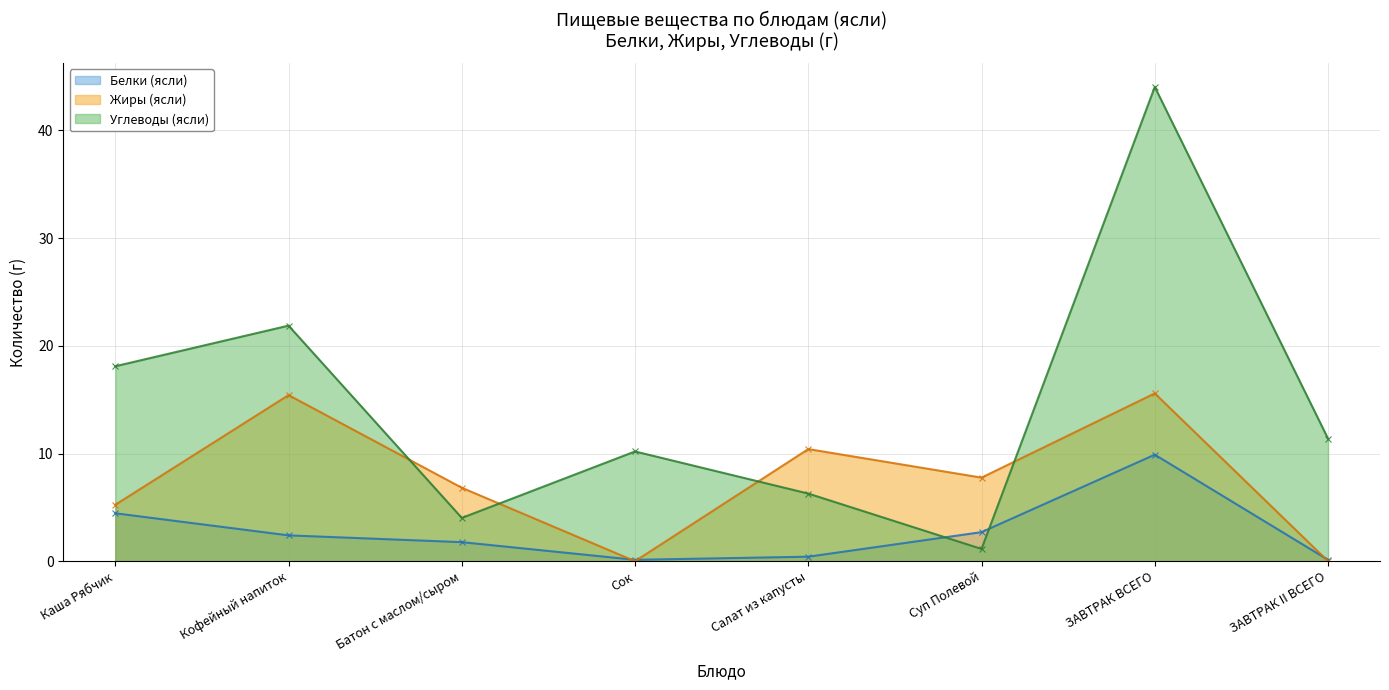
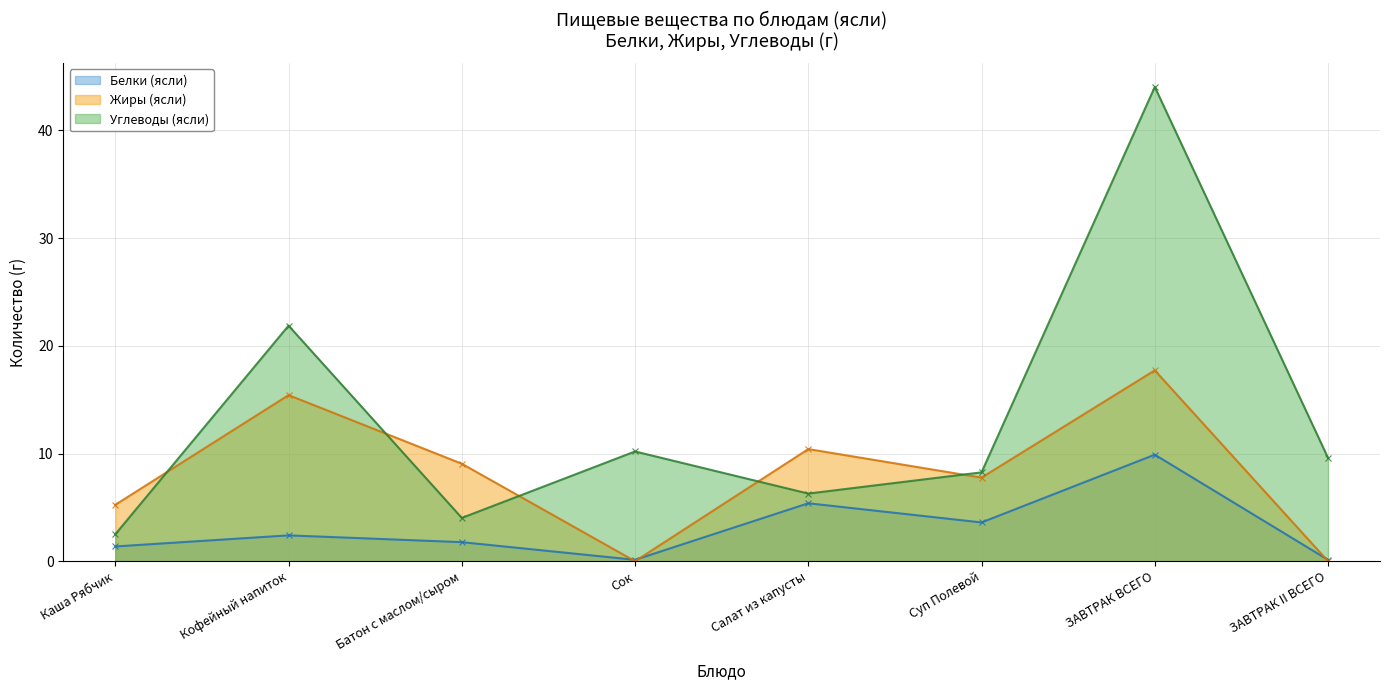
Белки (ясли), Каша Рябчик: 4.5 -> 1.4
Углеводы (ясли), Каша Рябчик: 18.1 -> 2.5
Жиры (ясли), Батон с маслом/сыром: 6.8 -> 9.1
Белки (ясли), Салат из капусты: 0.4 -> 5.4
Белки (ясли), Суп Полевой: 2.7 -> 3.6
Углеводы (ясли), Суп Полевой: 1.1 -> 8.3
Жиры (ясли), ЗАВТРАК ВСЕГО: 15.6 -> 17.7
Углеводы (ясли), ЗАВТРАК II ВСЕГО: 11.4 -> 9.6
